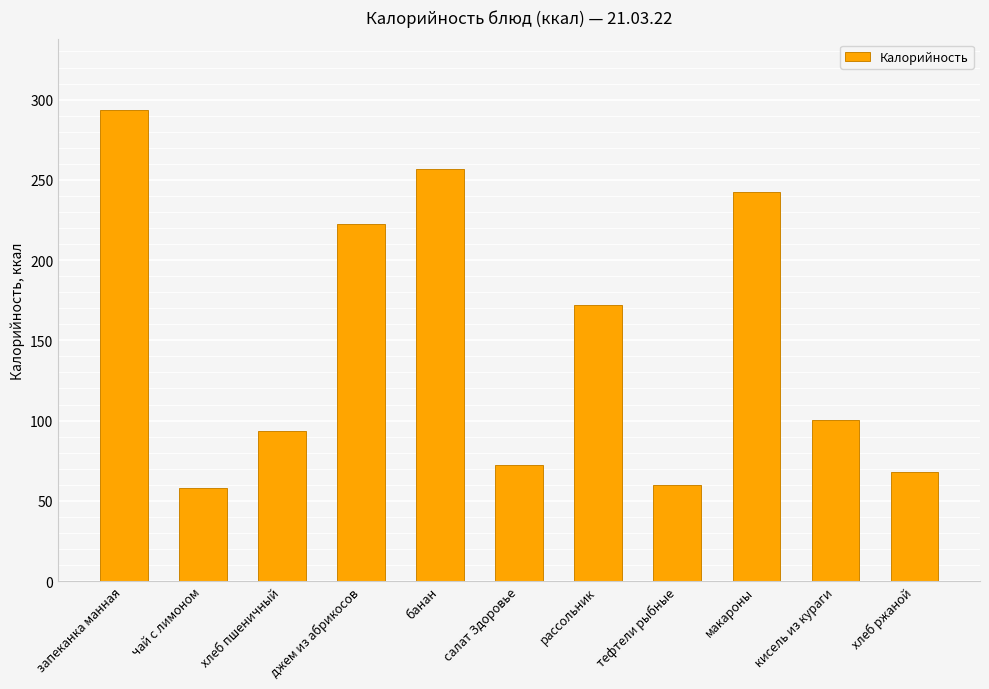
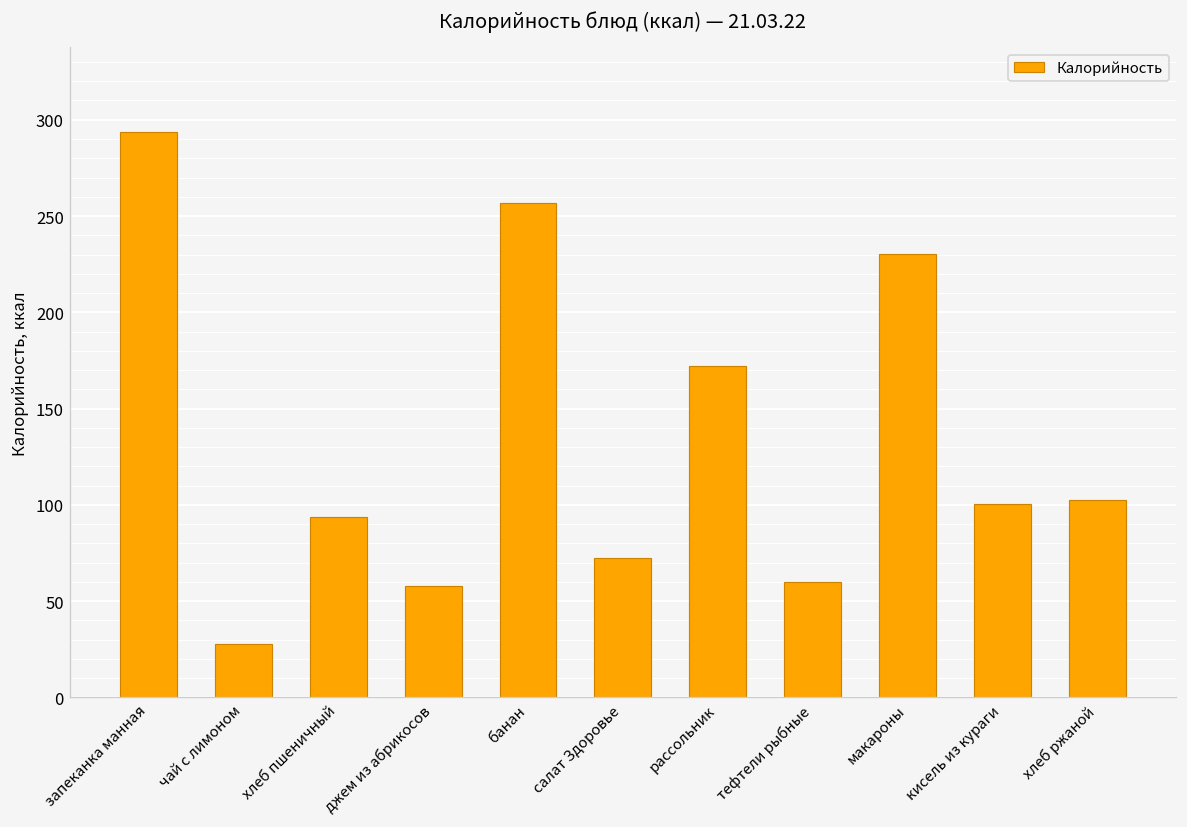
чай с лимоном: 58 -> 28
джем из абрикосов: 223 -> 58
макароны: 242 -> 231
хлеб ржаной: 68 -> 103
